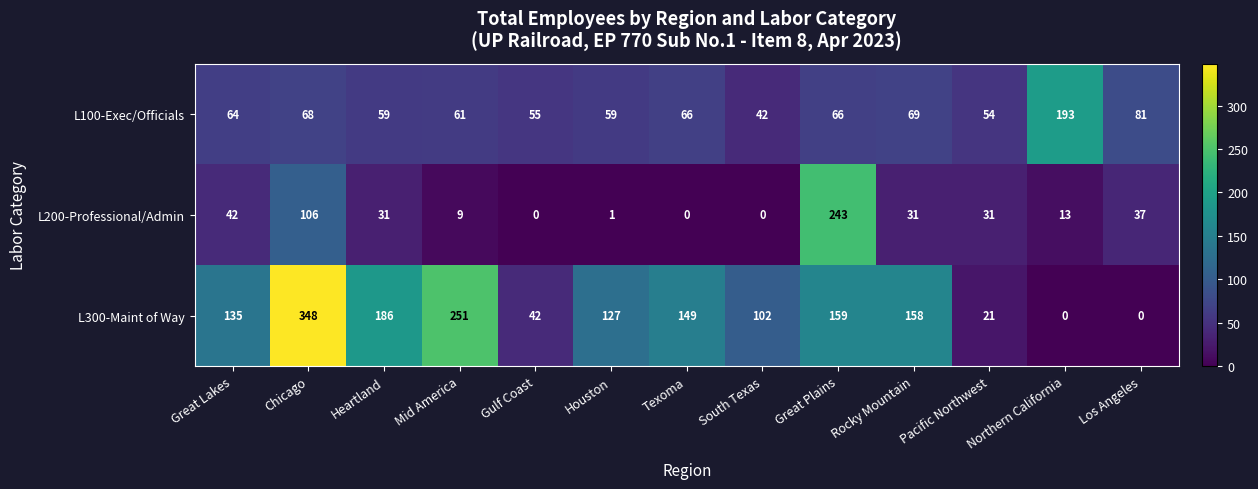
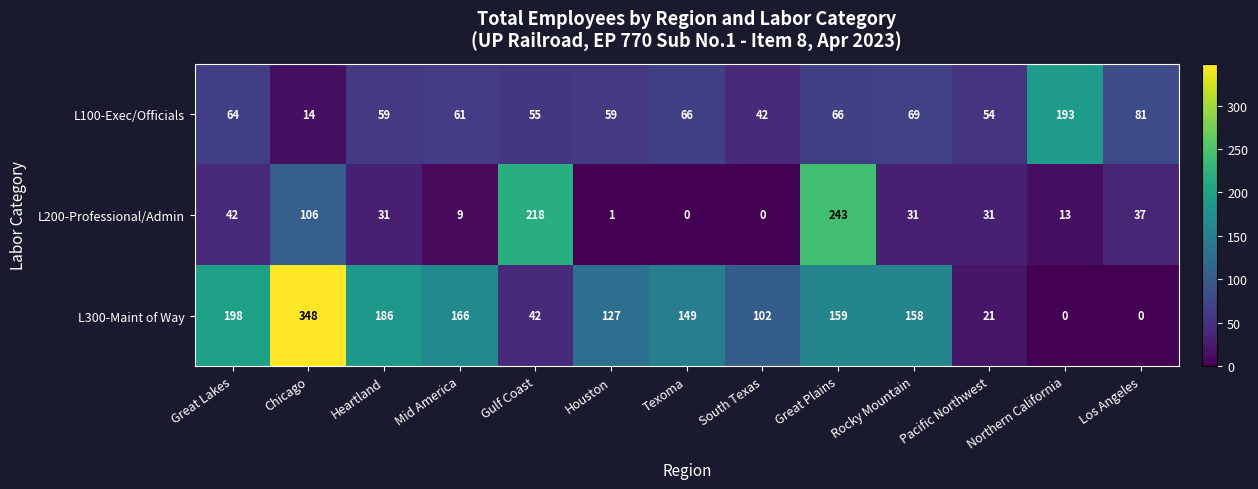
L100-Exec/Officials, Chicago: 68 -> 14
L200-Professional/Admin, Gulf Coast: 0 -> 218
L300-Maint of Way, Great Lakes: 135 -> 198
L300-Maint of Way, Mid America: 251 -> 166
